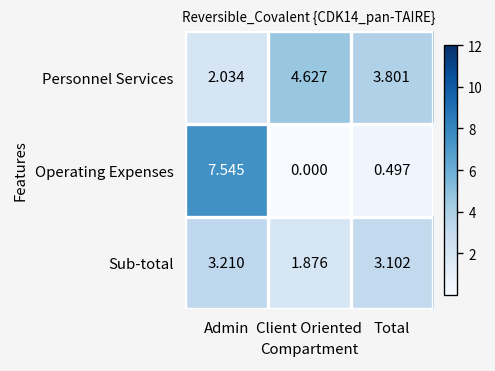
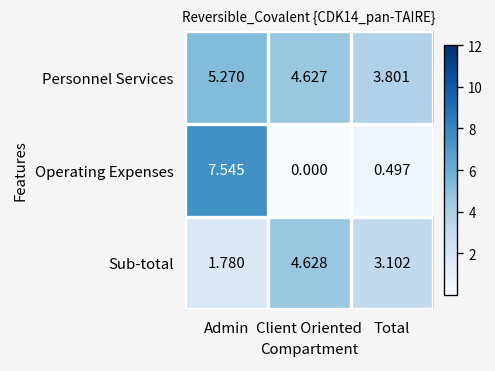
Personnel Services, Admin: 2.034 -> 5.270
Sub-total, Admin: 3.210 -> 1.780
Sub-total, Client Oriented: 1.876 -> 4.628
